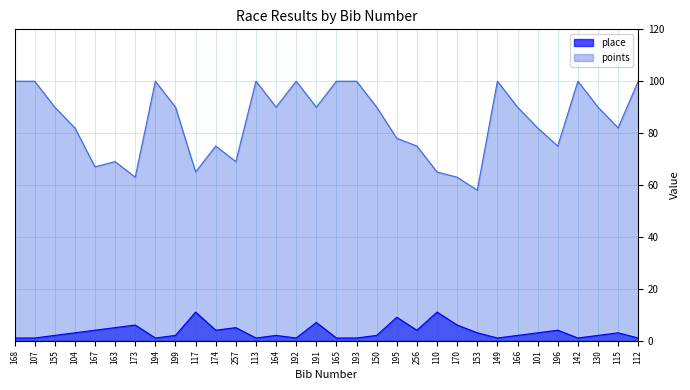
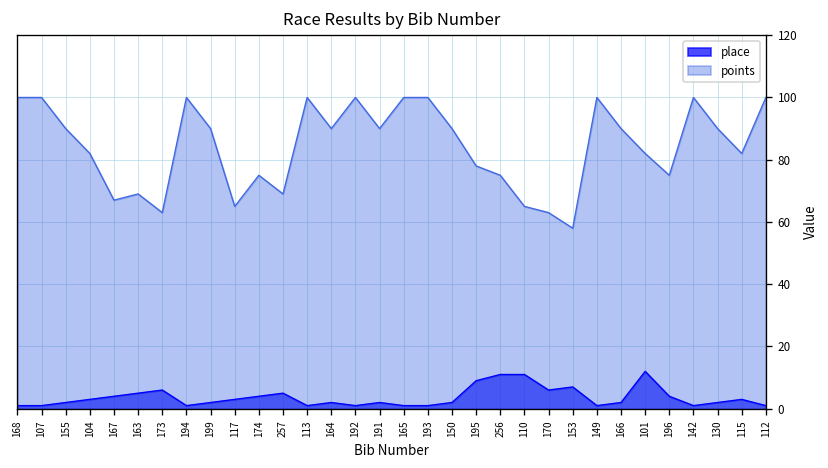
place, 117: 11 -> 3
place, 191: 7 -> 2
place, 256: 4 -> 11
place, 153: 3 -> 7
place, 101: 3 -> 12
